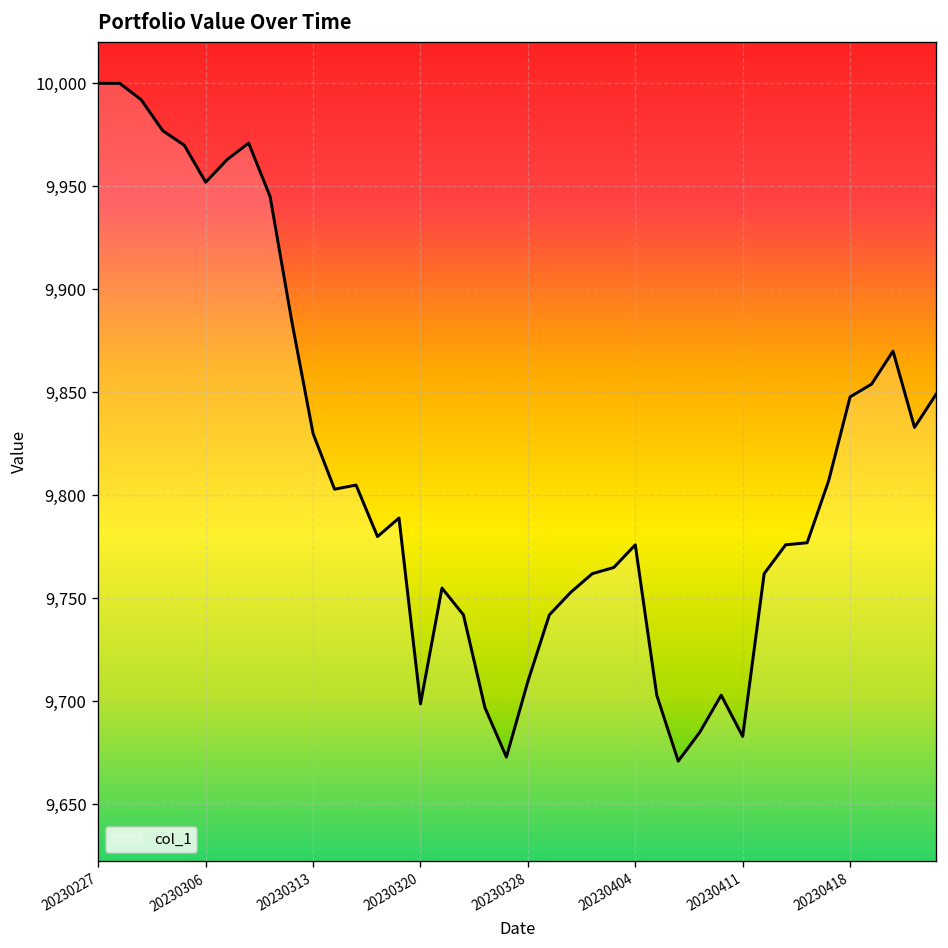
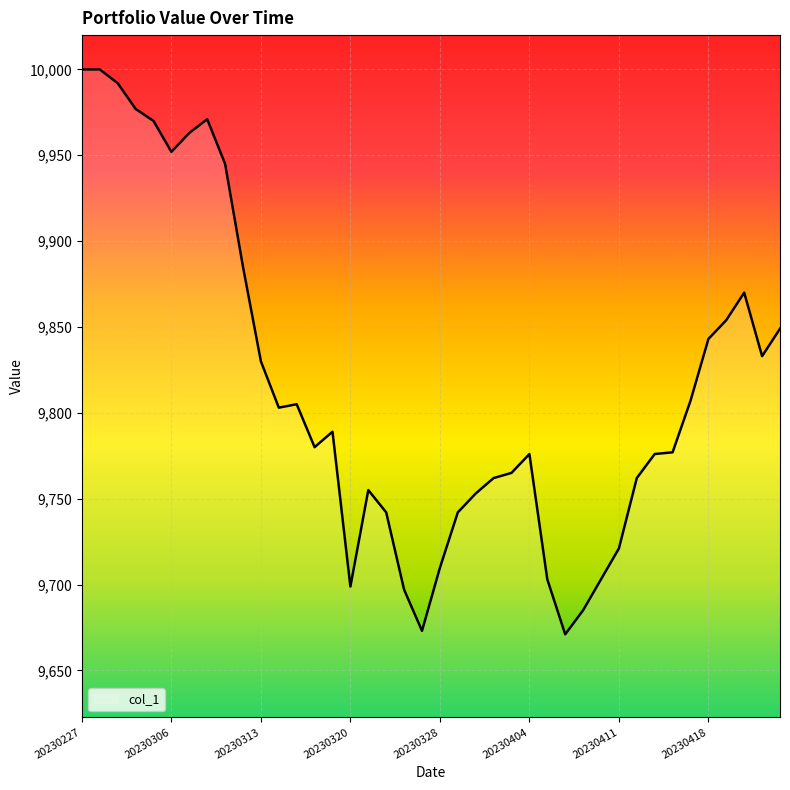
20230411: 9,683 -> 9,721
20230418: 9,848 -> 9,843
